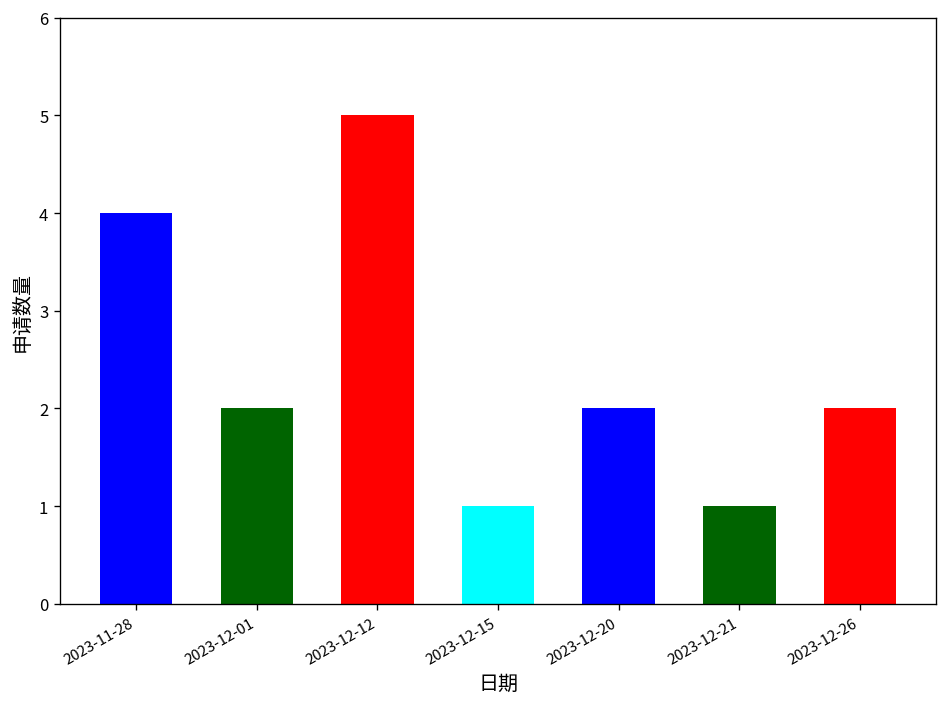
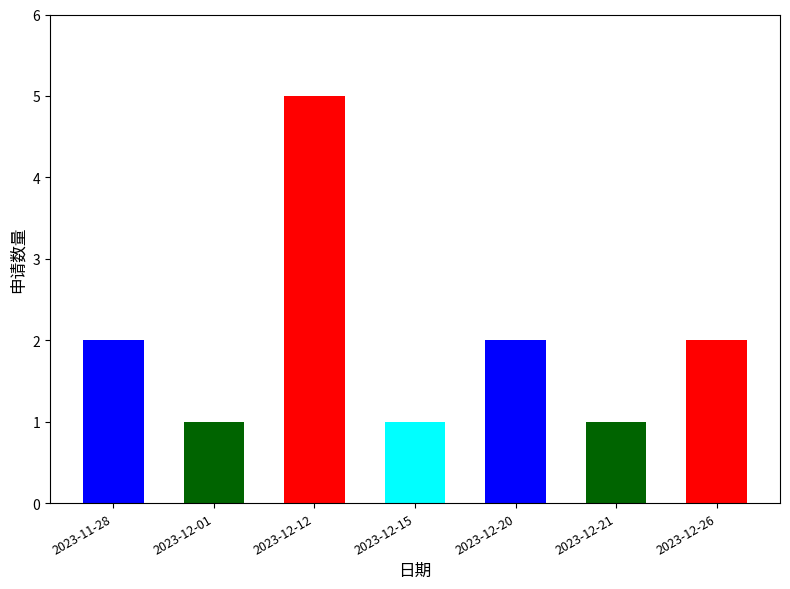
2023-11-28: 4 -> 2
2023-12-01: 2 -> 1
